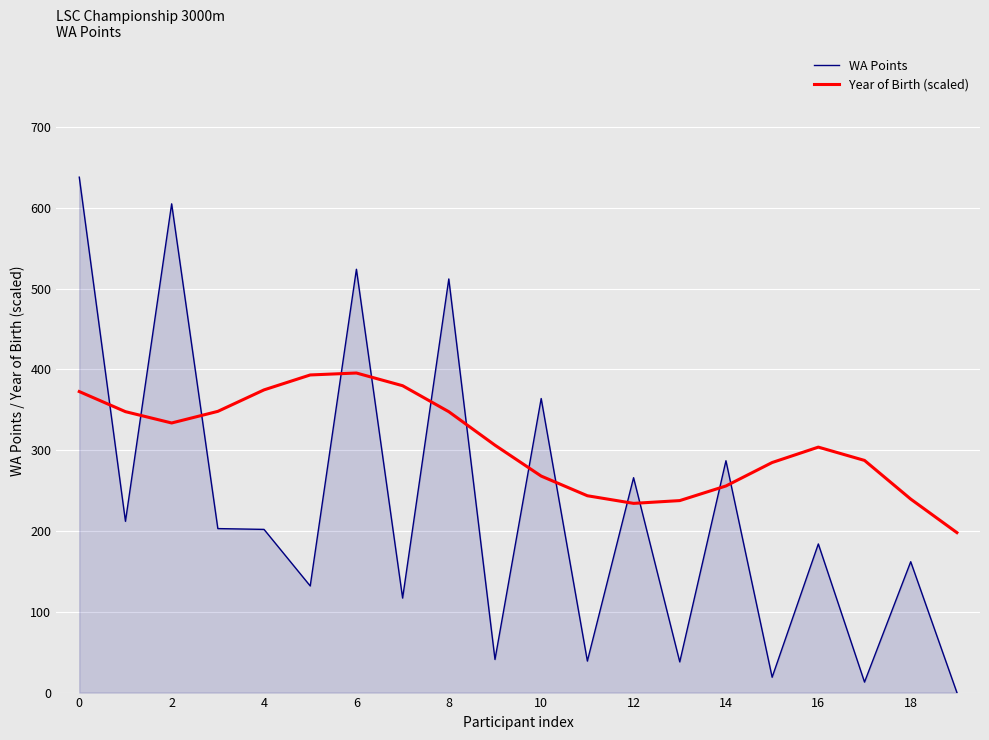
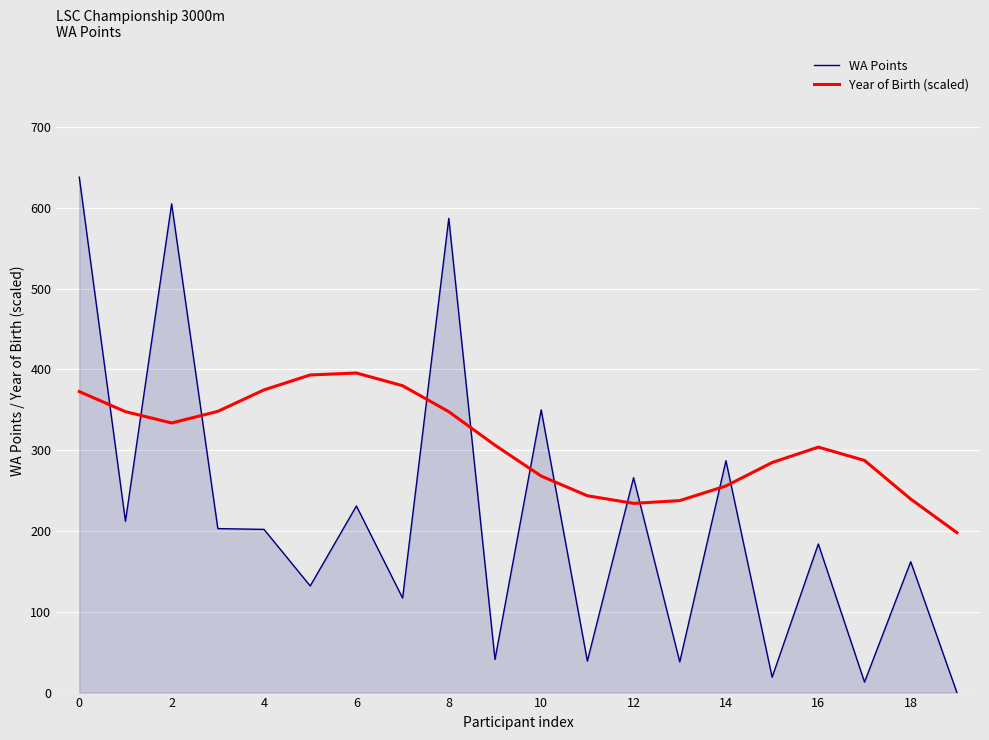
WA Points, 6: 520 -> 230
WA Points, 8: 510 -> 590
WA Points, 10: 360 -> 350
